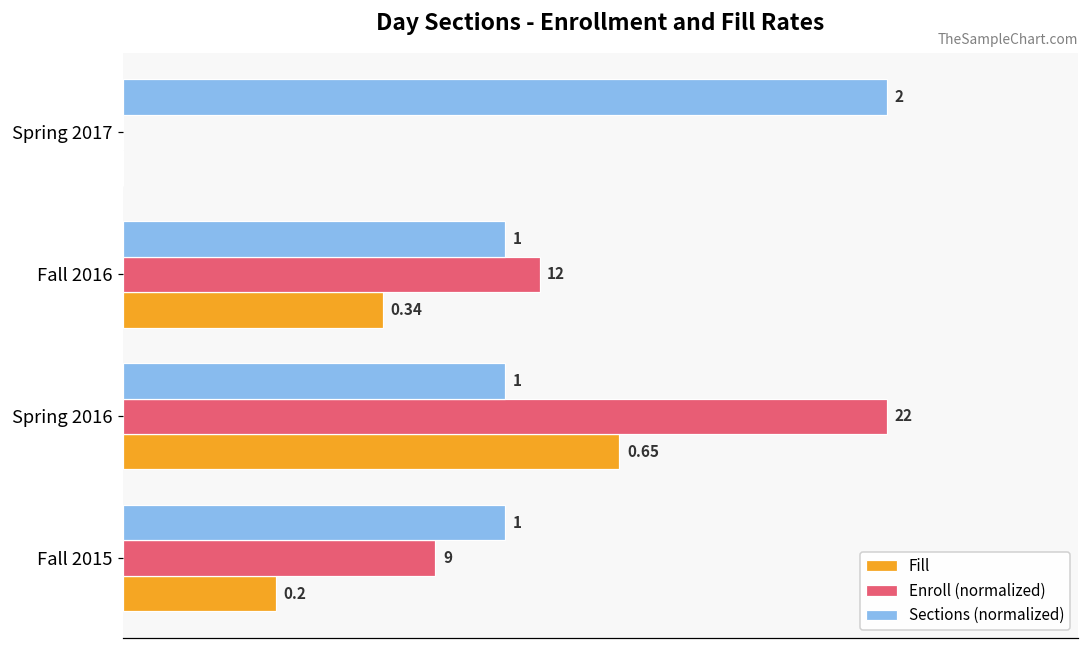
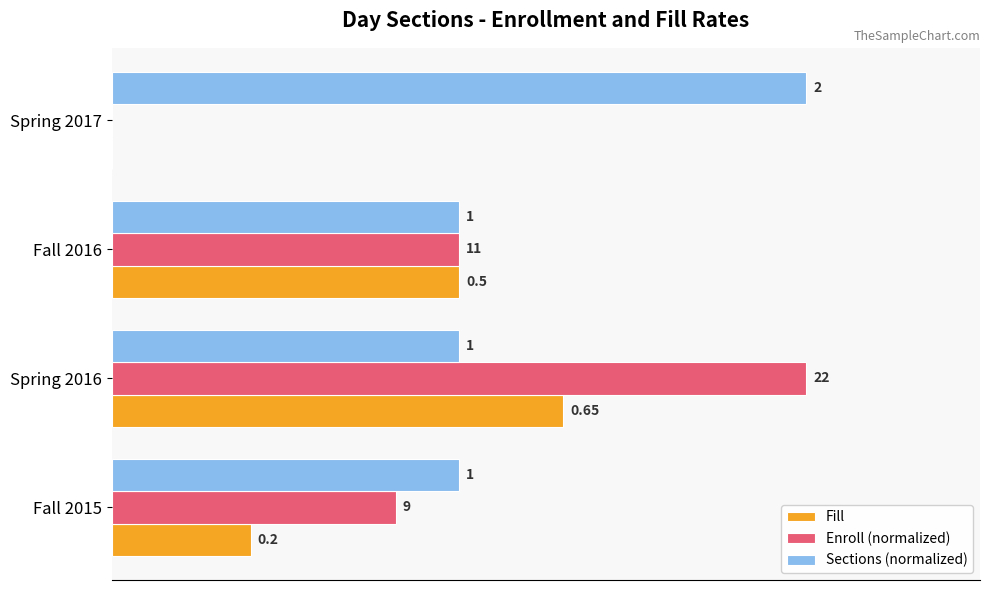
Enroll (normalized), Fall 2016: 12 -> 11
Fill, Fall 2016: 0.34 -> 0.5
